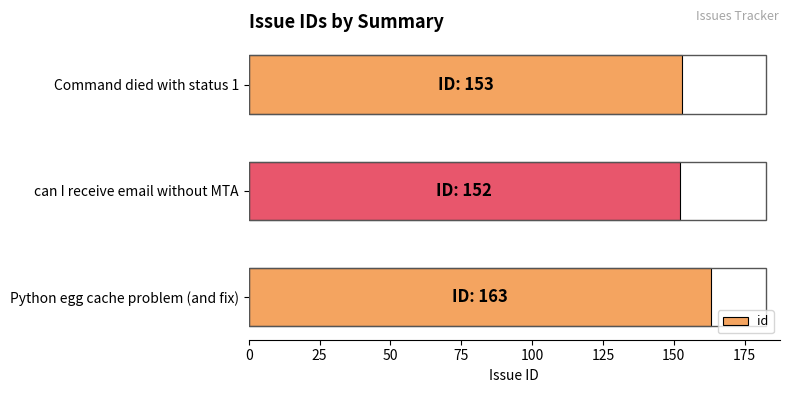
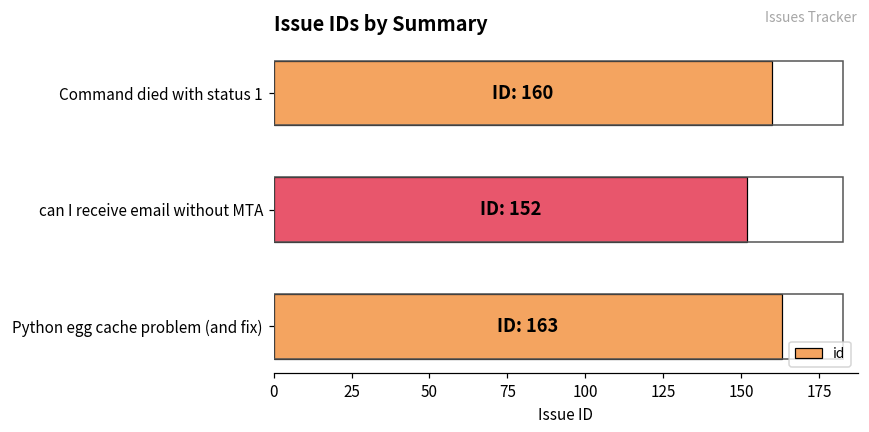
Command died with status 1: 153 -> 160
